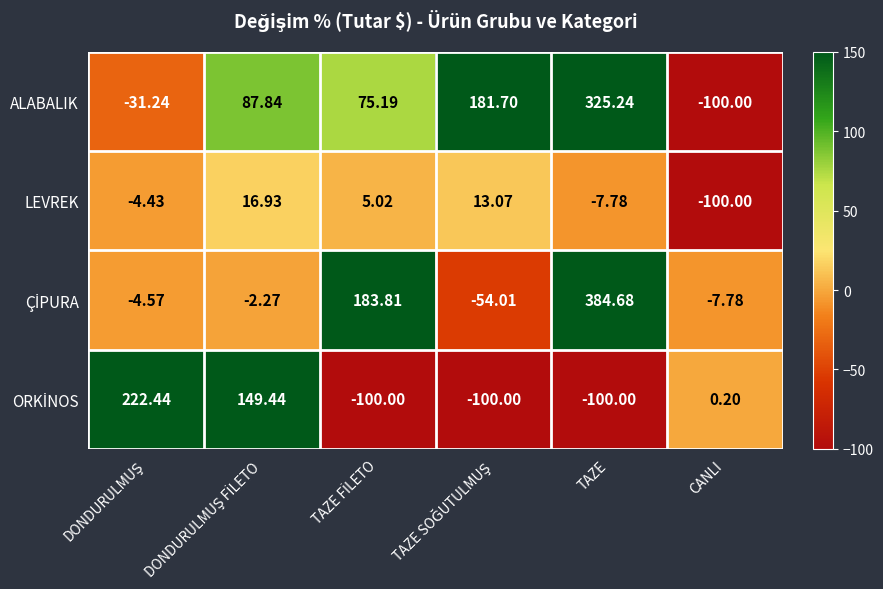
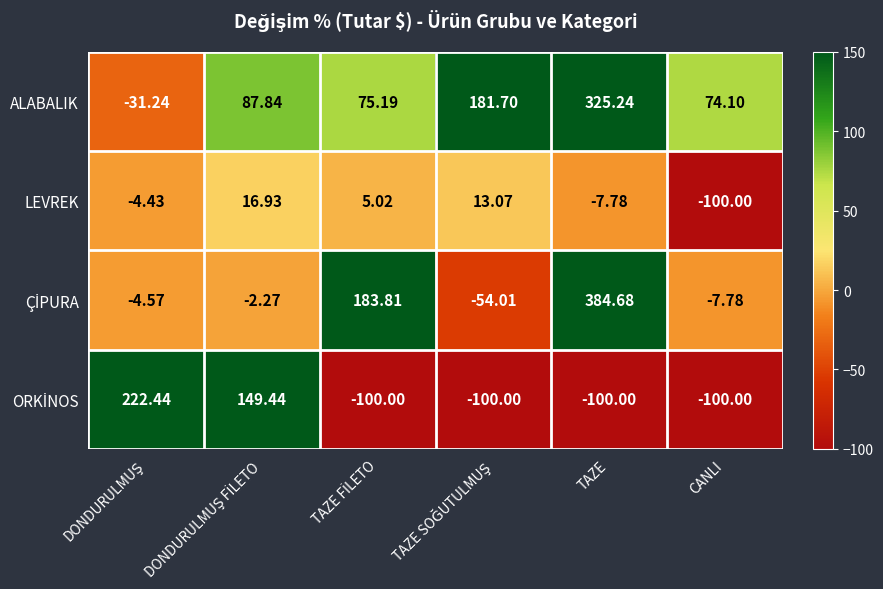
ALABALIK, CANLI: -100.00 -> 74.10
ORKİNOS, CANLI: 0.20 -> -100.00
